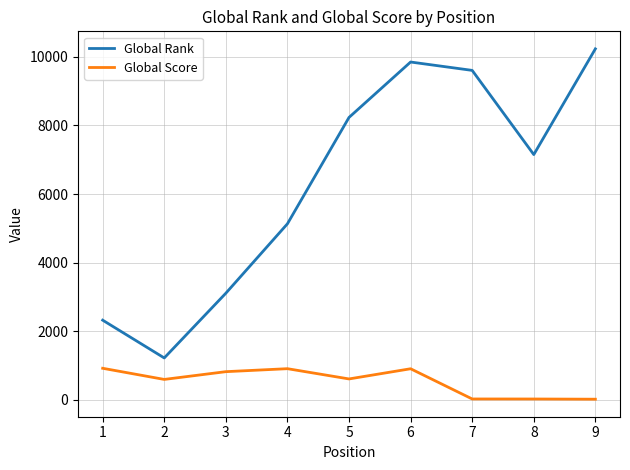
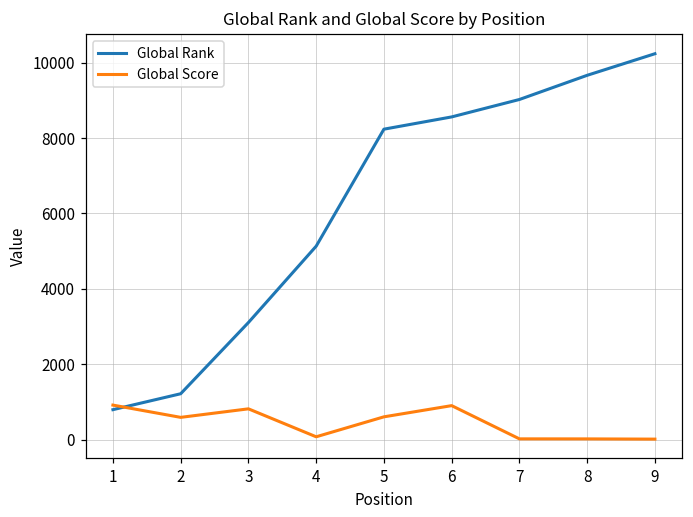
Global Rank, 1: 2300 -> 800
Global Score, 4: 900 -> 100
Global Rank, 6: 9900 -> 8600
Global Rank, 7: 9600 -> 9000
Global Rank, 8: 7200 -> 9700
